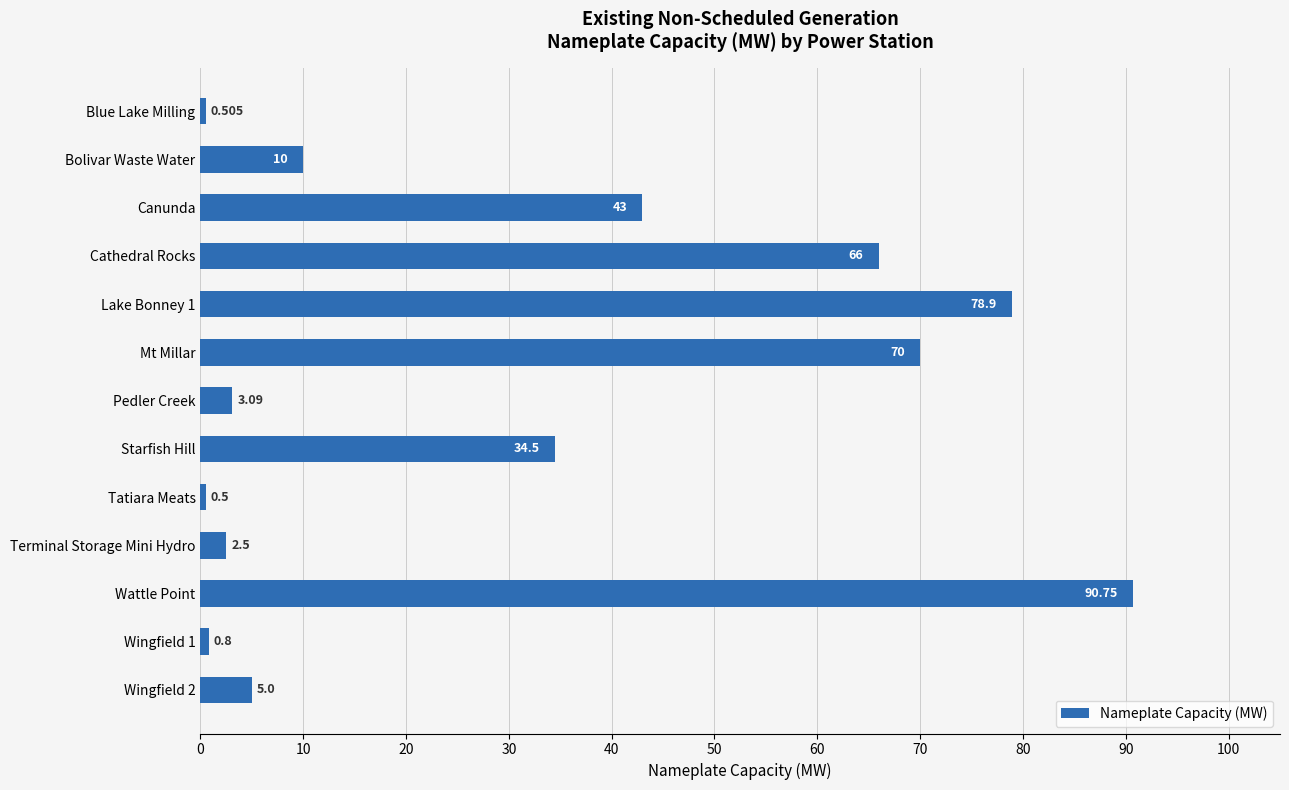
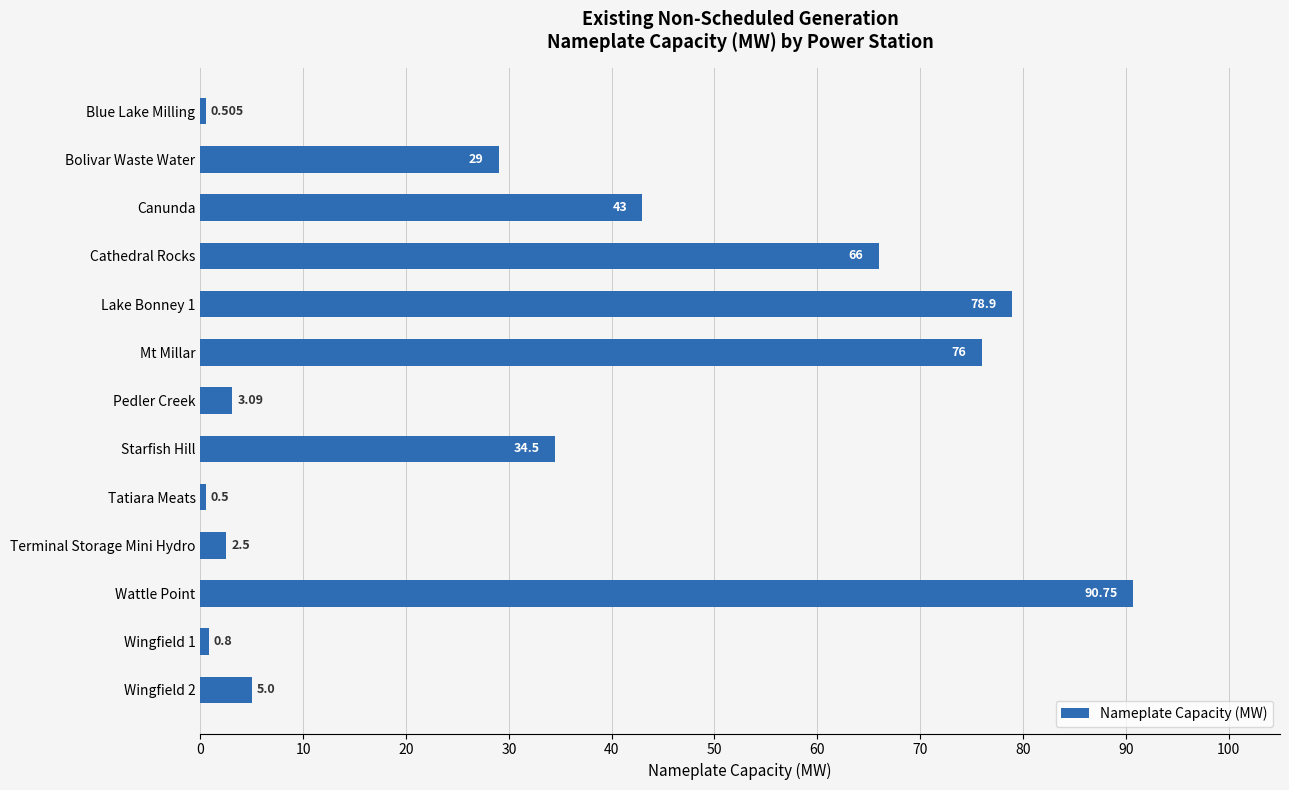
Bolivar Waste Water: 10 -> 29
Mt Millar: 70 -> 76
